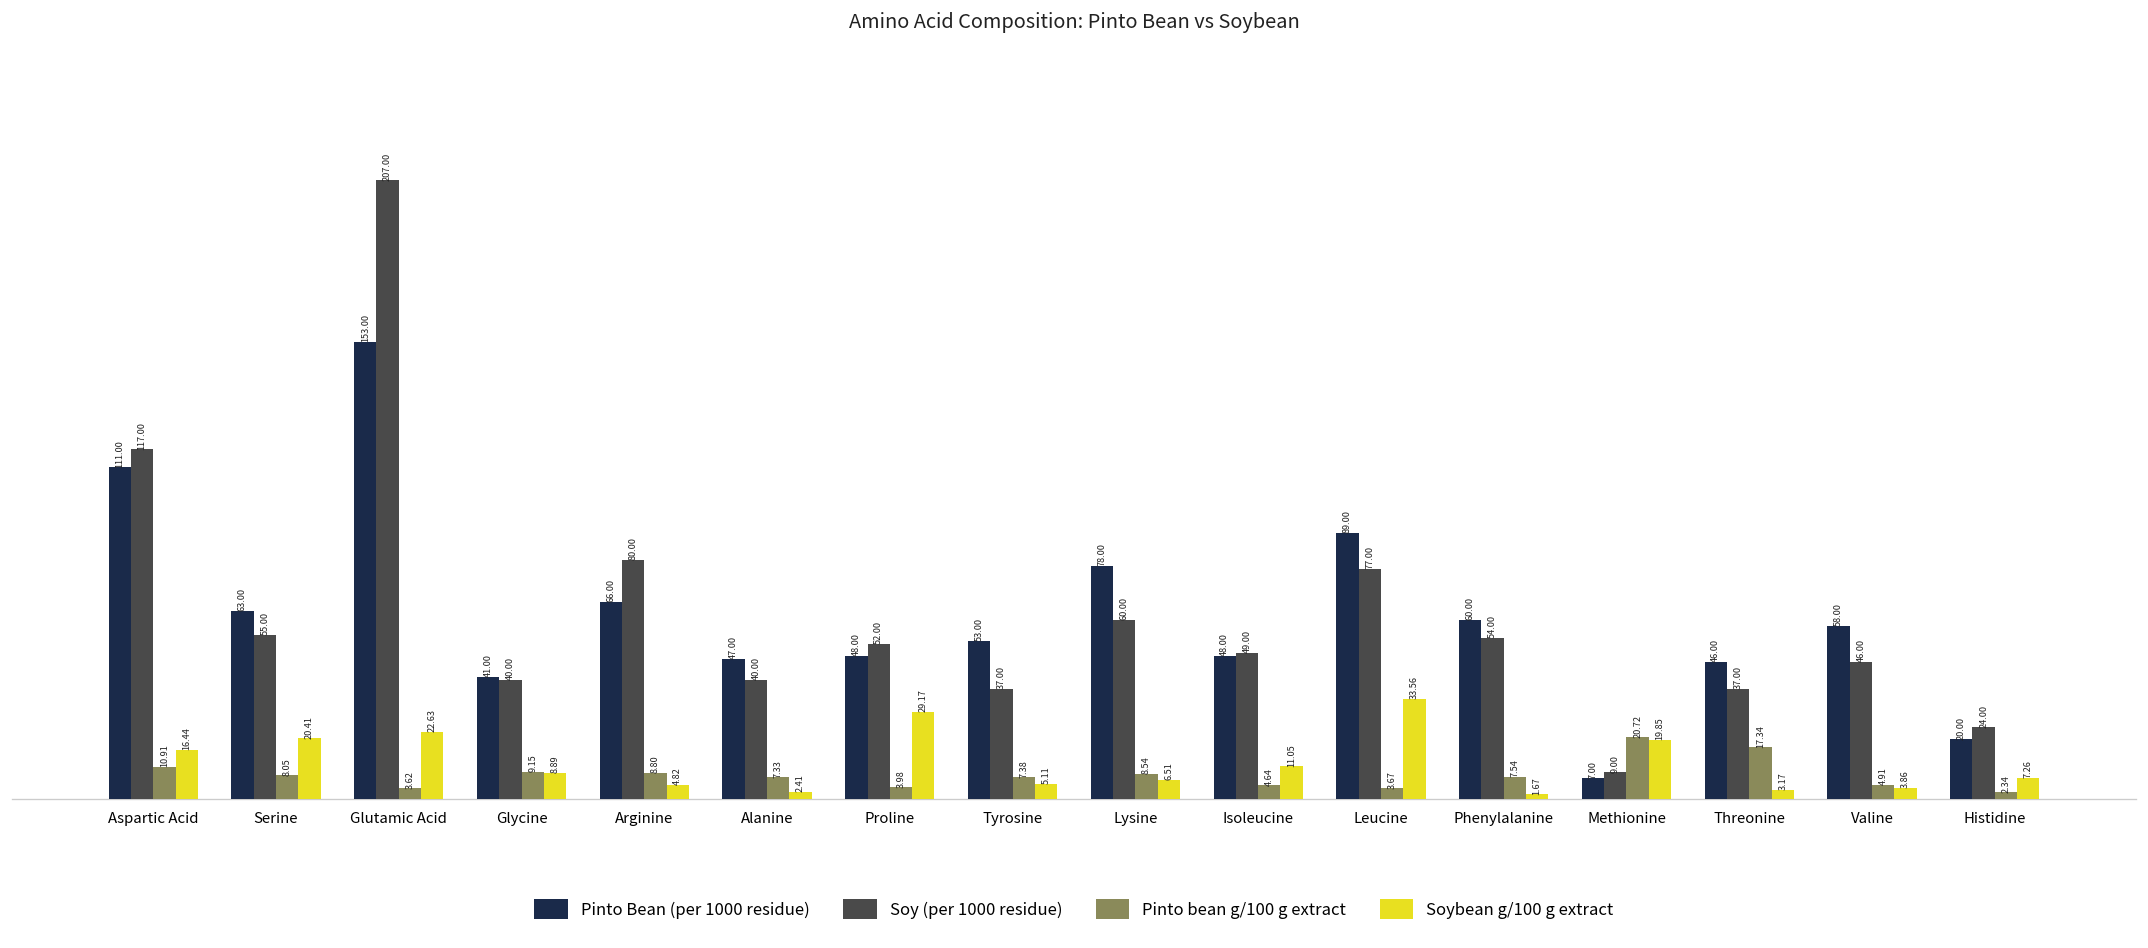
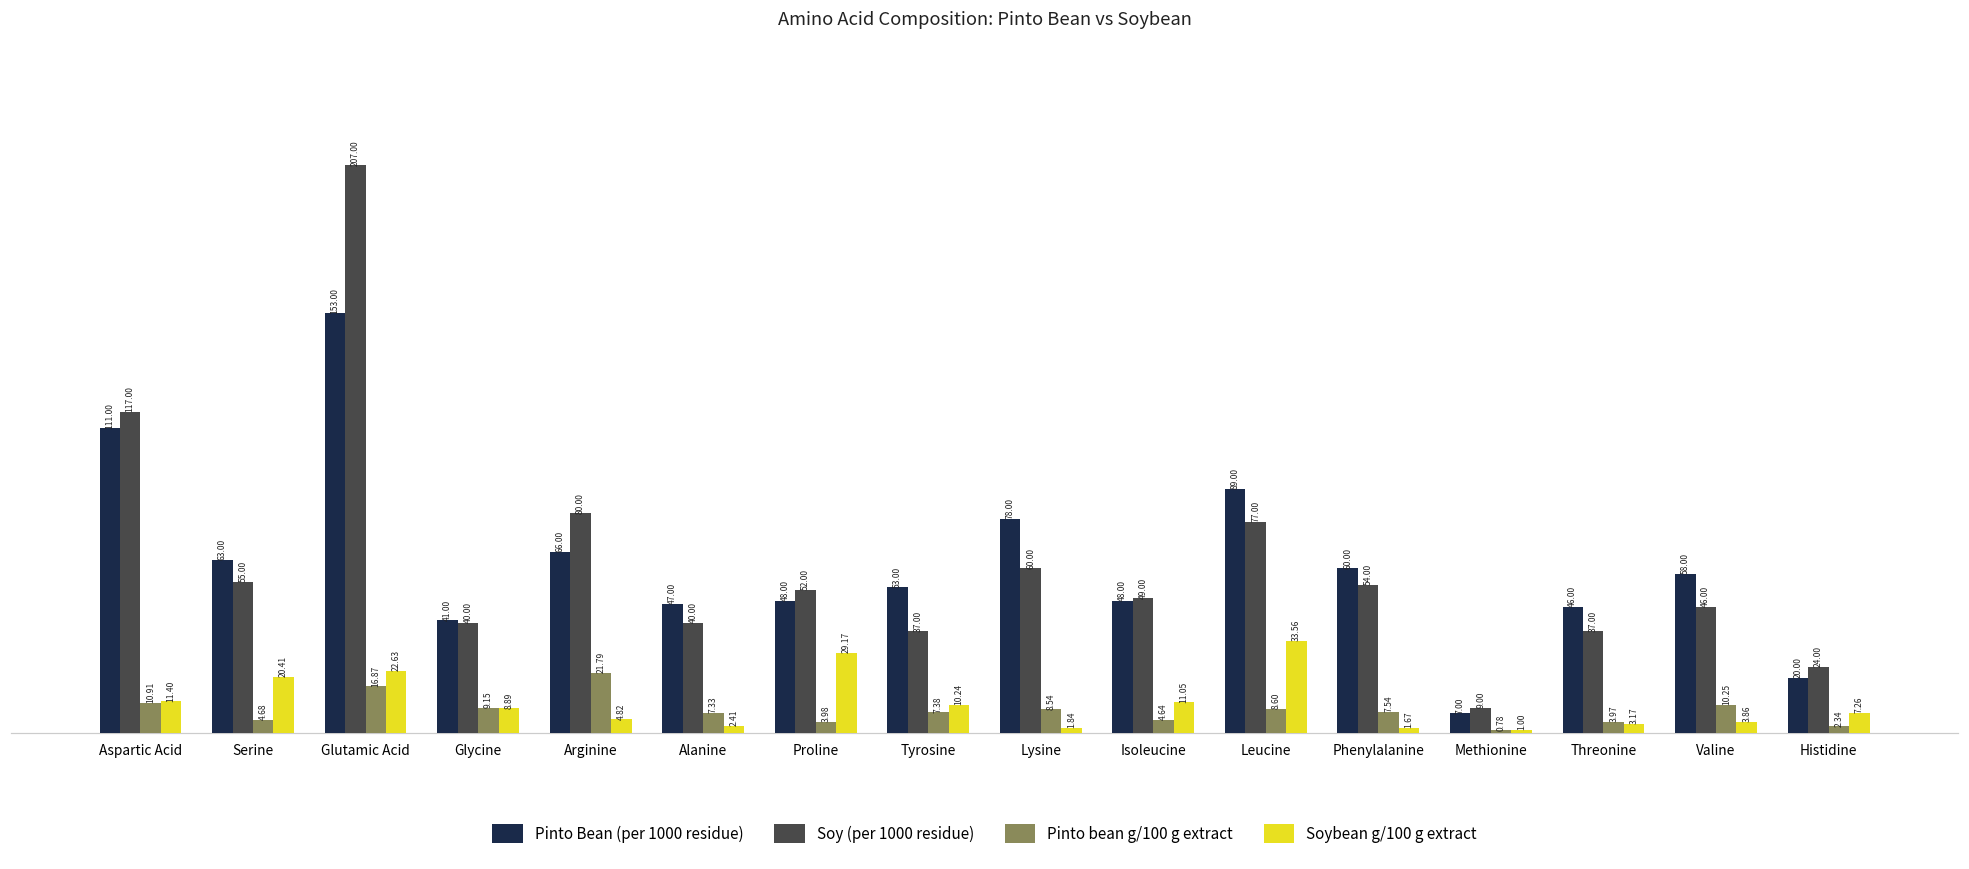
Soybean g/100 g extract, Aspartic Acid: 16.44 -> 11.40
Pinto bean g/100 g extract, Serine: 8.05 -> 4.68
Pinto bean g/100 g extract, Glutamic Acid: 3.62 -> 16.87
Pinto bean g/100 g extract, Arginine: 8.80 -> 21.79
Soybean g/100 g extract, Tyrosine: 5.11 -> 10.24
Soybean g/100 g extract, Lysine: 6.51 -> 1.84
Pinto bean g/100 g extract, Leucine: 3.67 -> 8.60
Pinto bean g/100 g extract, Methionine: 20.72 -> 0.78
Soybean g/100 g extract, Methionine: 19.85 -> 1.00
Pinto bean g/100 g extract, Threonine: 17.34 -> 3.97
Pinto bean g/100 g extract, Valine: 4.91 -> 10.25
